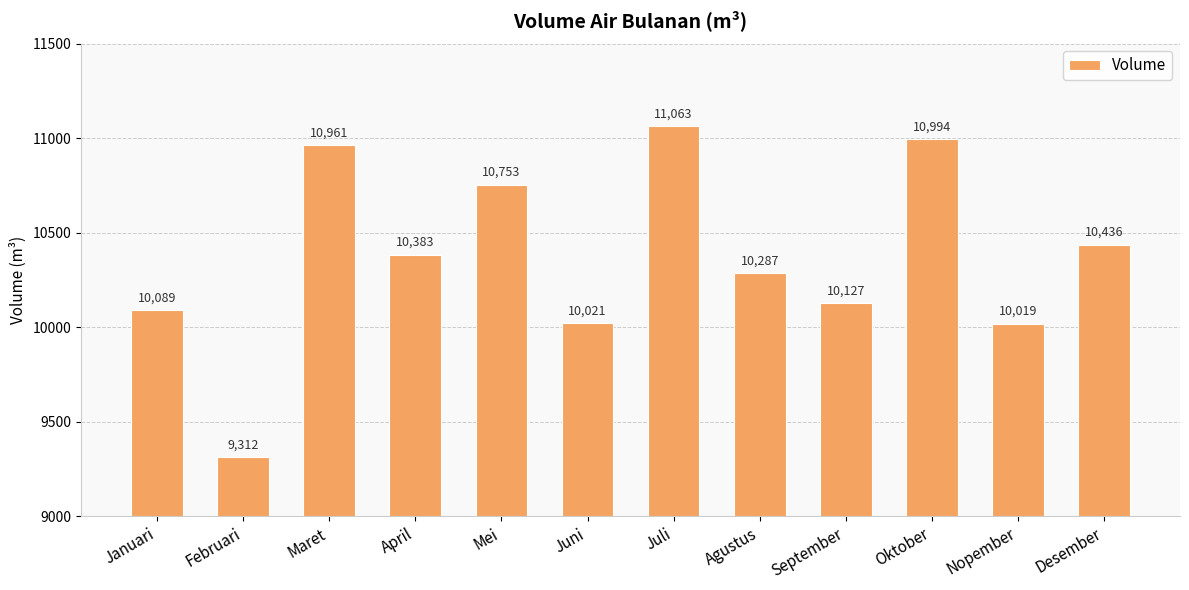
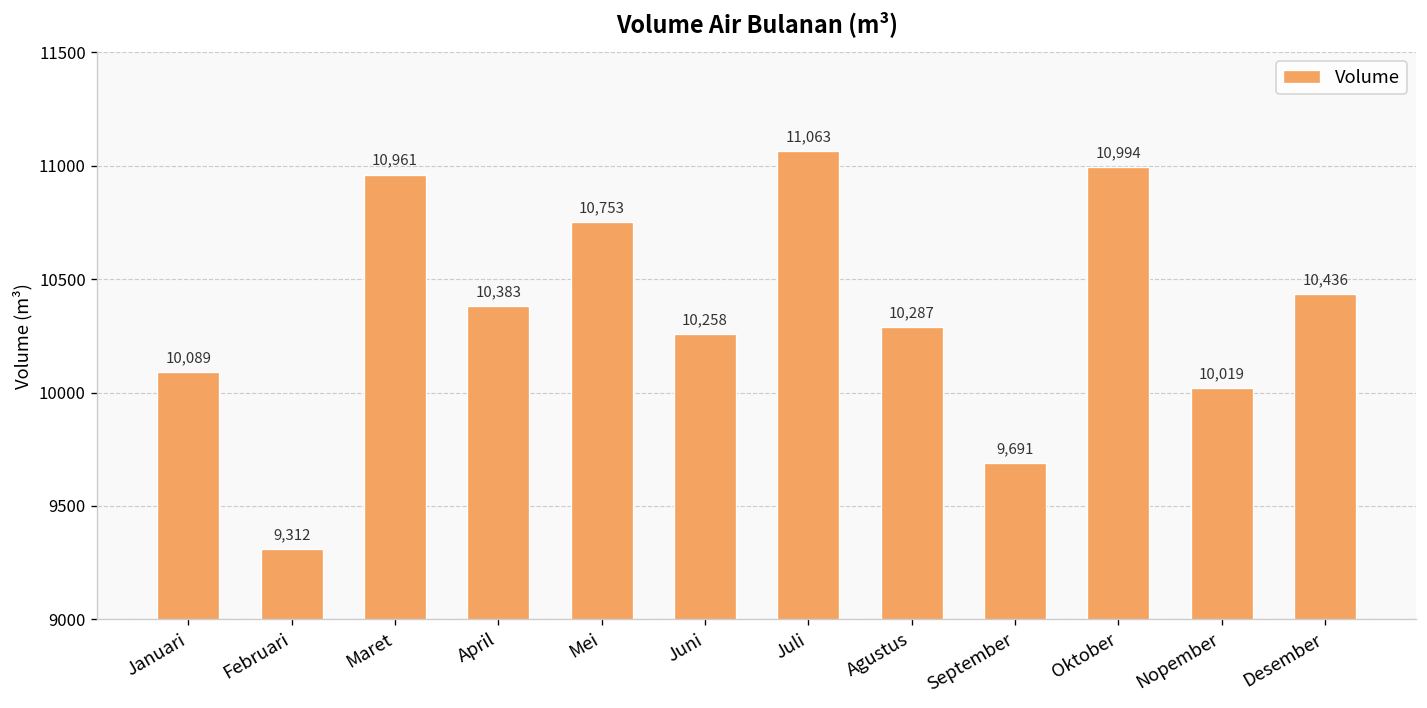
Juni: 10,021 -> 10,258
September: 10,127 -> 9,691
